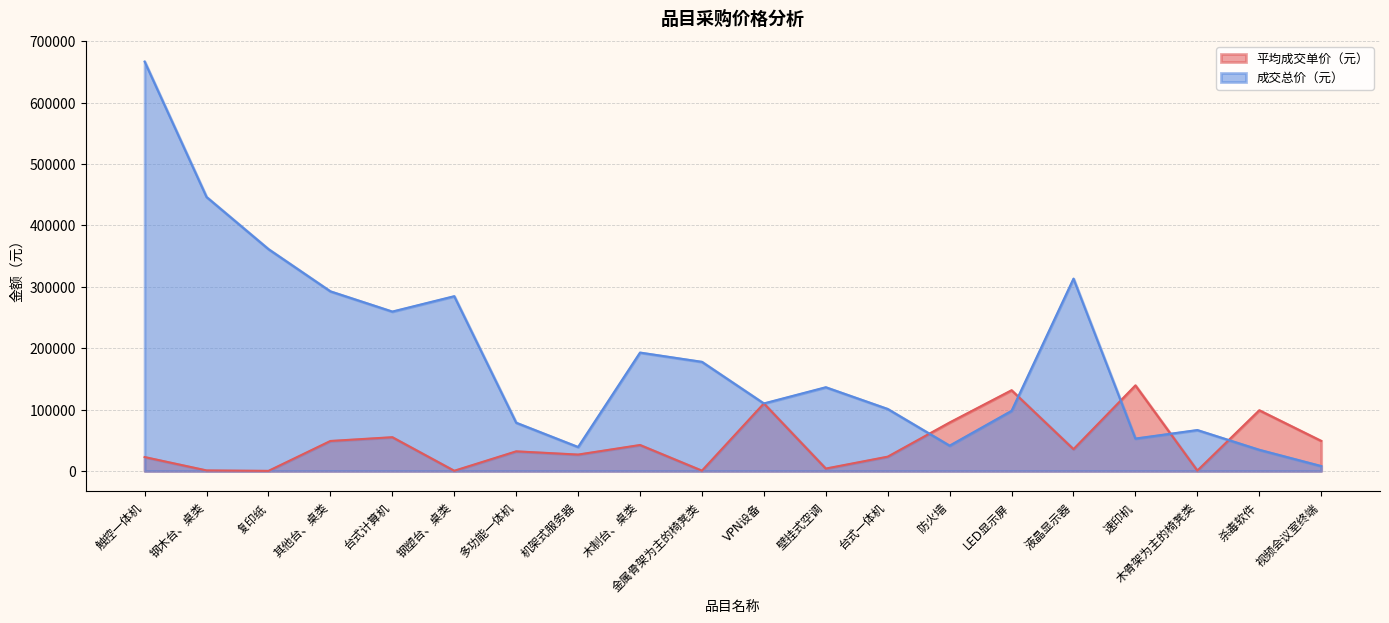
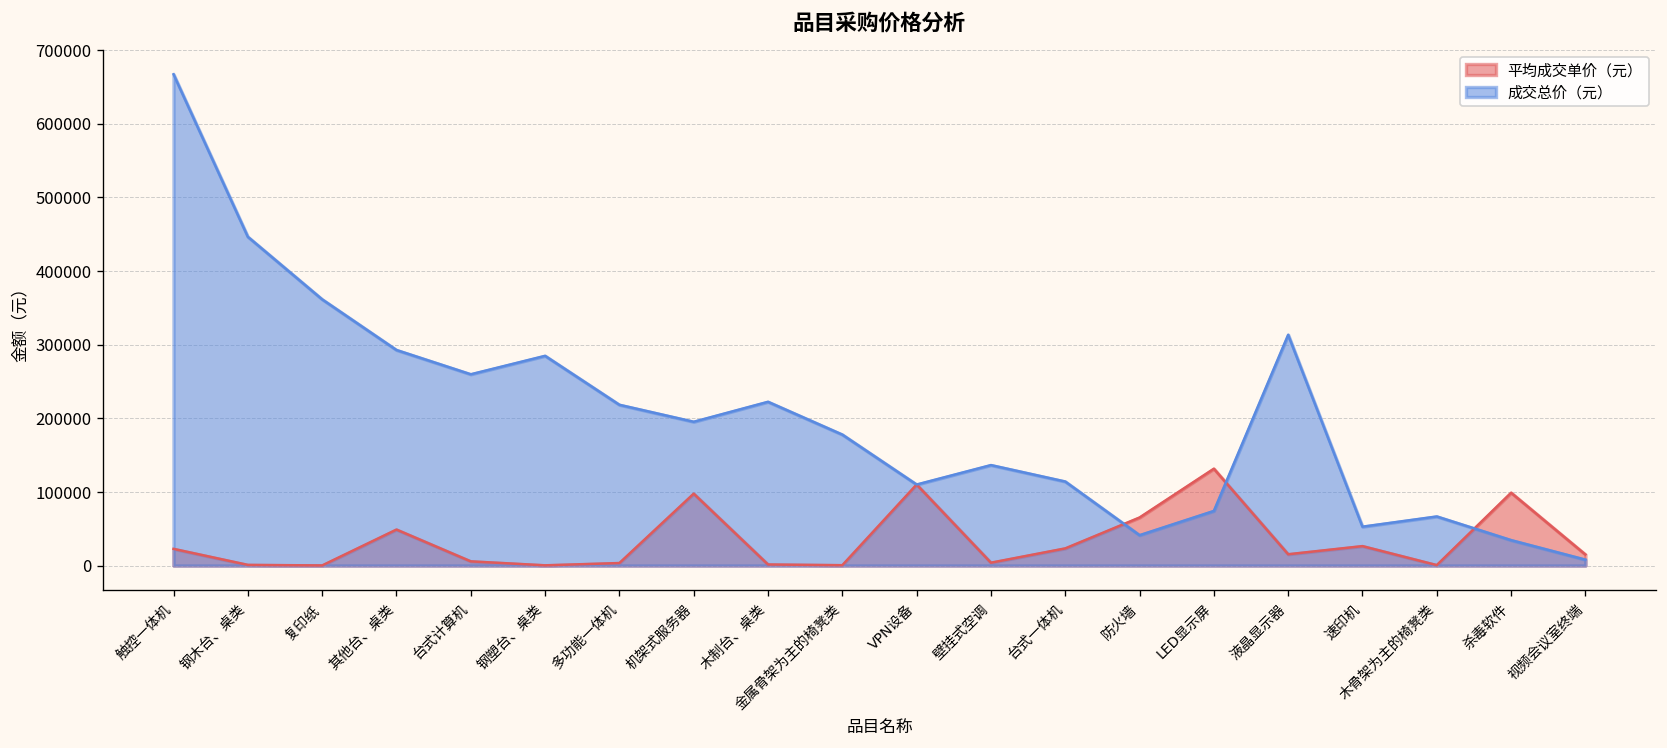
平均成交单价（元）, 台式计算机: 60000 -> 10000
平均成交单价（元）, 多功能一体机: 30000 -> 0
成交总价（元）, 多功能一体机: 80000 -> 220000
平均成交单价（元）, 机架式服务器: 30000 -> 100000
成交总价（元）, 机架式服务器: 40000 -> 200000
平均成交单价（元）, 木制台、桌类: 40000 -> 0
成交总价（元）, 木制台、桌类: 190000 -> 220000
成交总价（元）, 台式一体机: 100000 -> 110000
平均成交单价（元）, 防火墙: 80000 -> 70000
成交总价（元）, LED显示屏: 100000 -> 70000
平均成交单价（元）, 液晶显示器: 40000 -> 20000
平均成交单价（元）, 速印机: 140000 -> 30000
平均成交单价（元）, 视频会议室终端: 50000 -> 10000
